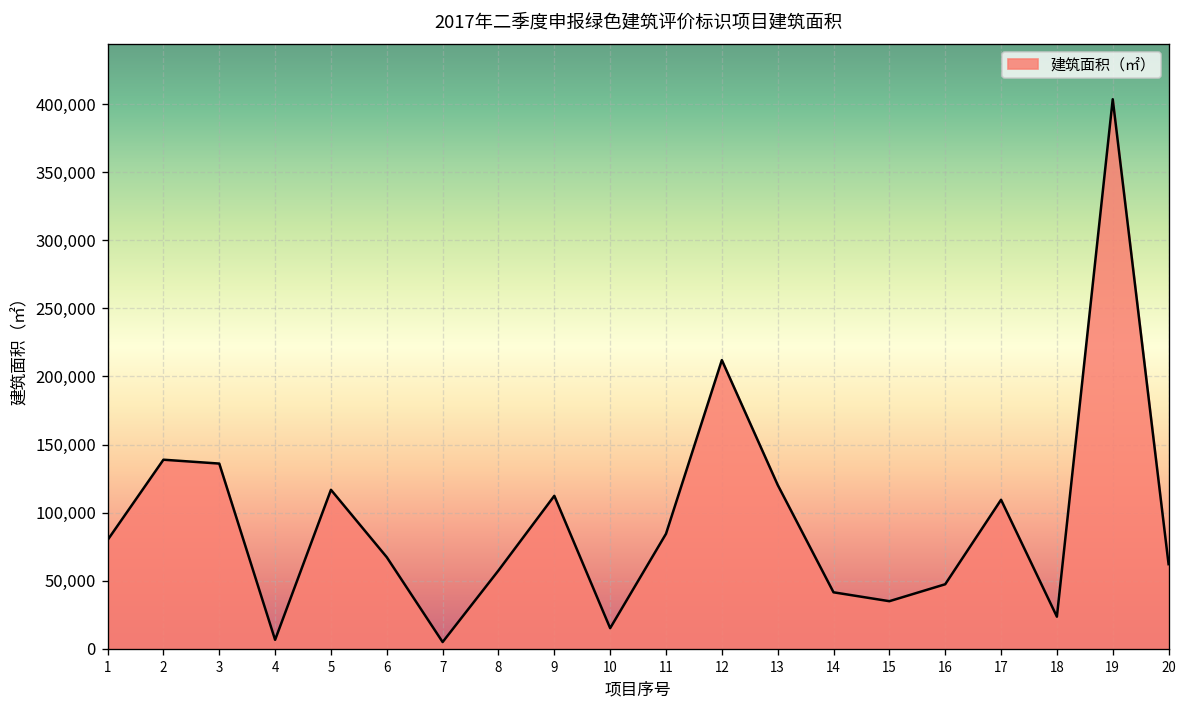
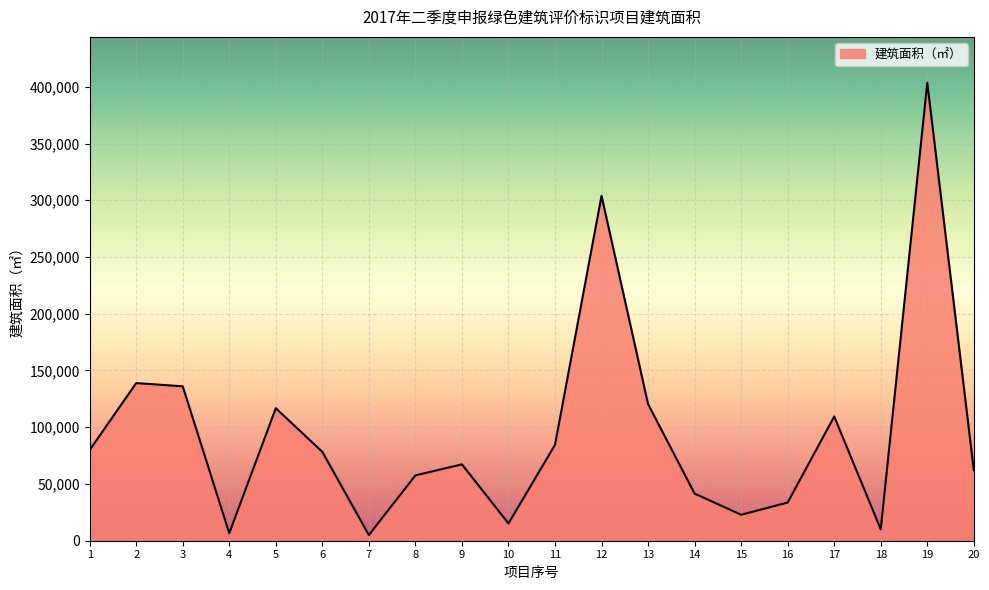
6: 67,000 -> 78,000
9: 112,000 -> 67,000
12: 212,000 -> 304,000
15: 35,000 -> 23,000
16: 47,000 -> 34,000
18: 24,000 -> 10,000
